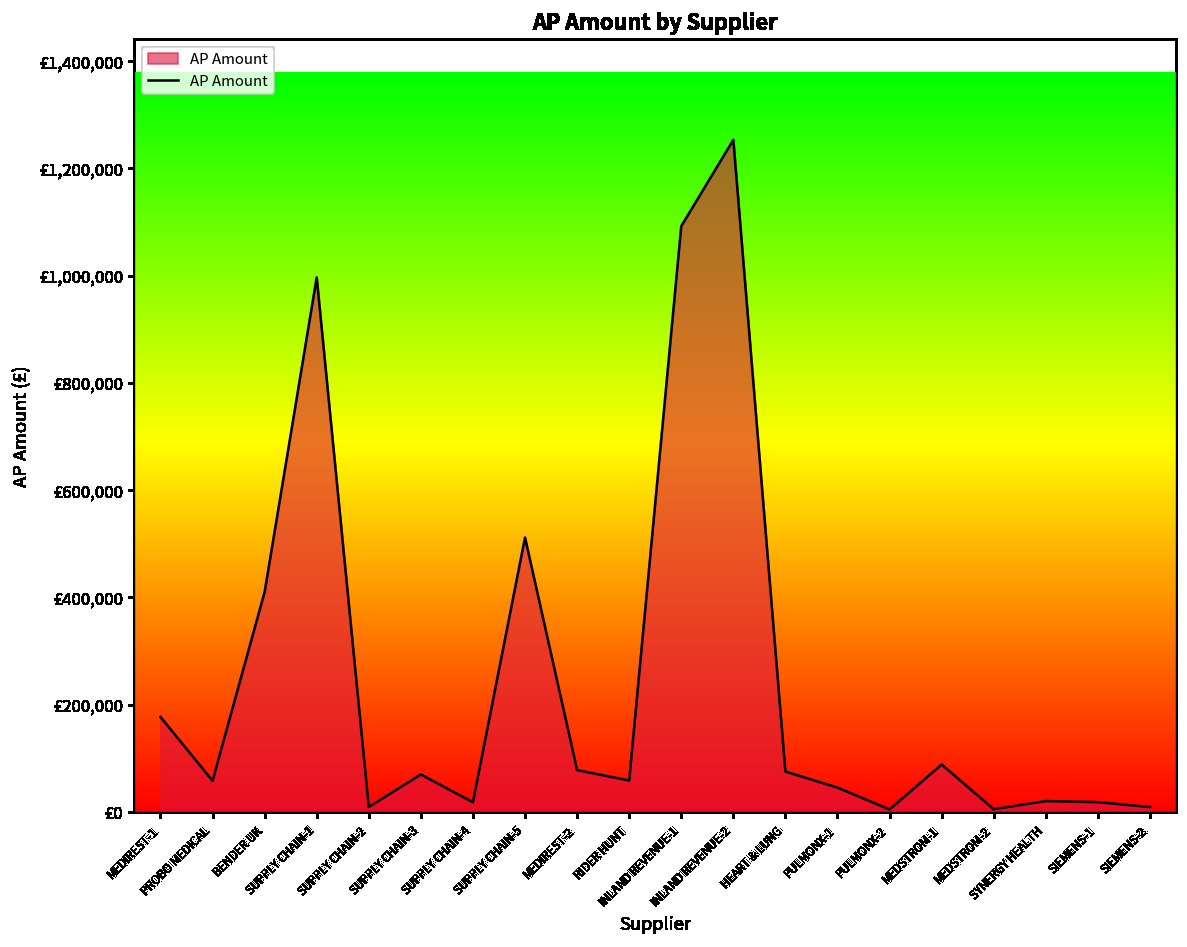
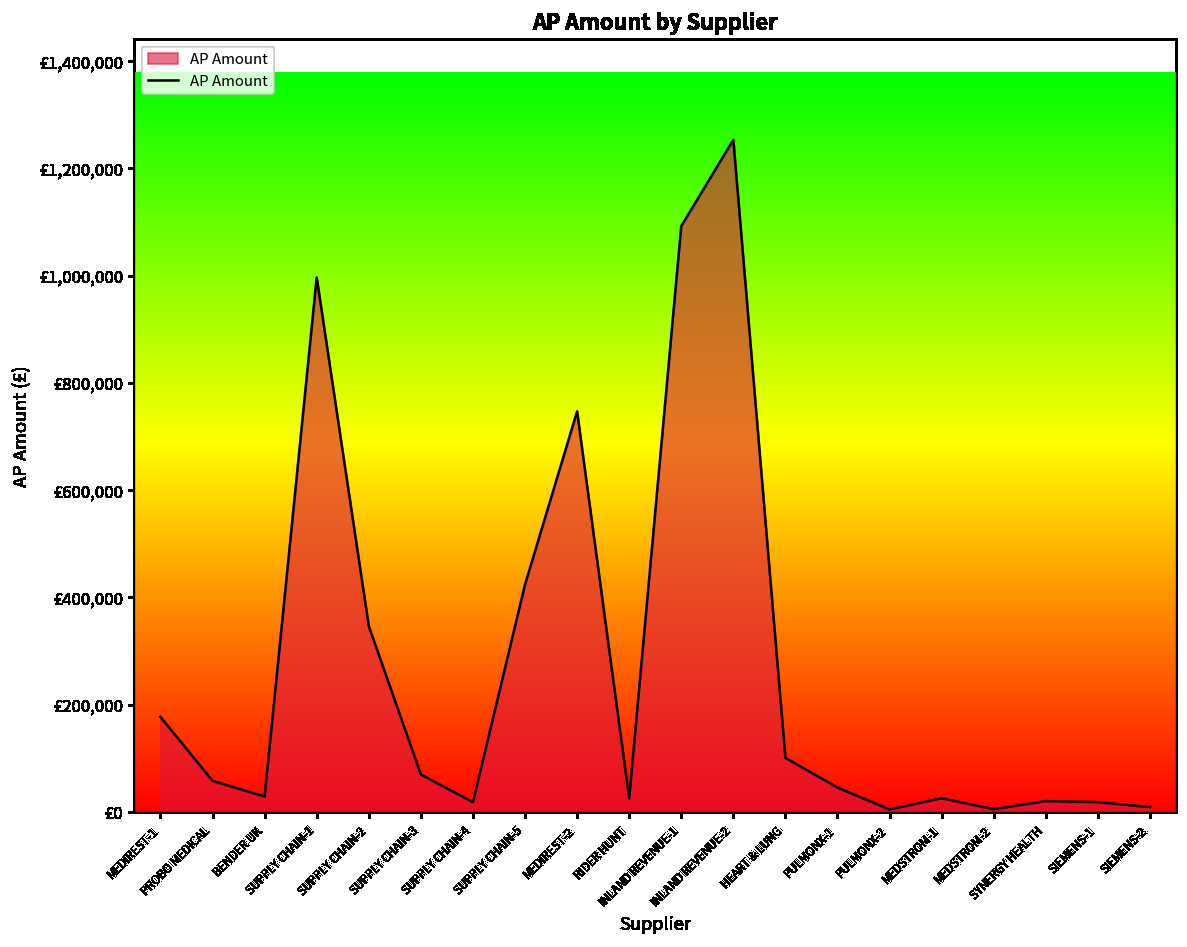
BENDER UK: £410,000 -> £30,000
SUPPLY CHAIN-2: £10,000 -> £350,000
SUPPLY CHAIN-5: £510,000 -> £420,000
MEDIREST-2: £80,000 -> £750,000
RIDER HUNT: £60,000 -> £30,000
HEART & LUNG: £80,000 -> £100,000
MEDSTROM-1: £90,000 -> £30,000
